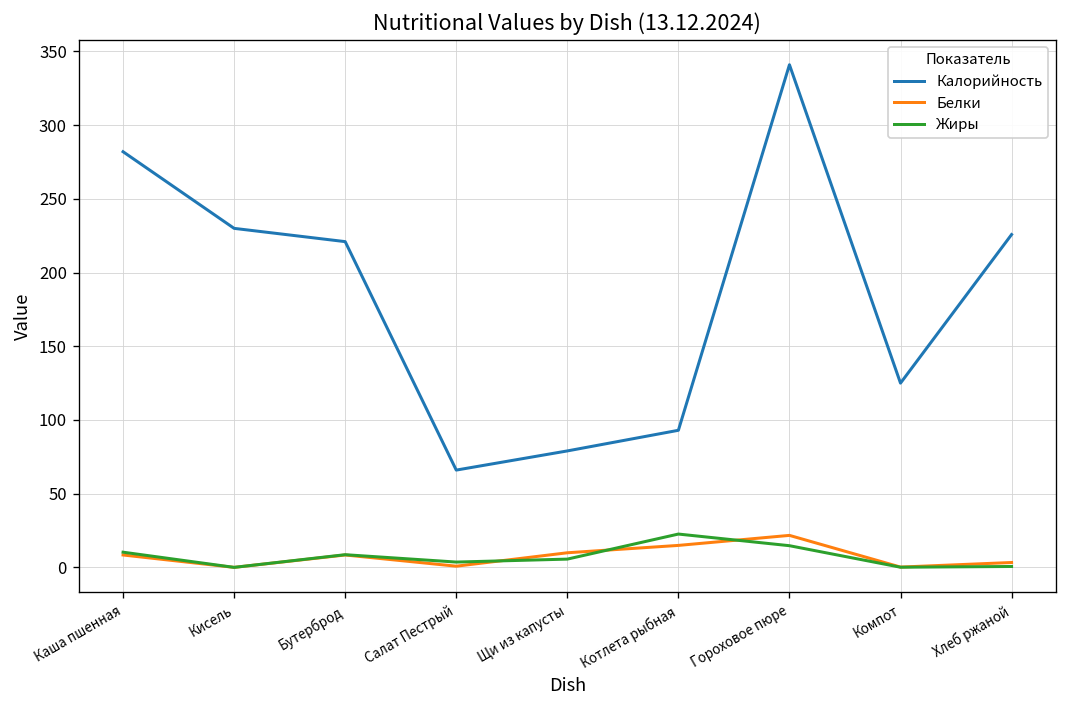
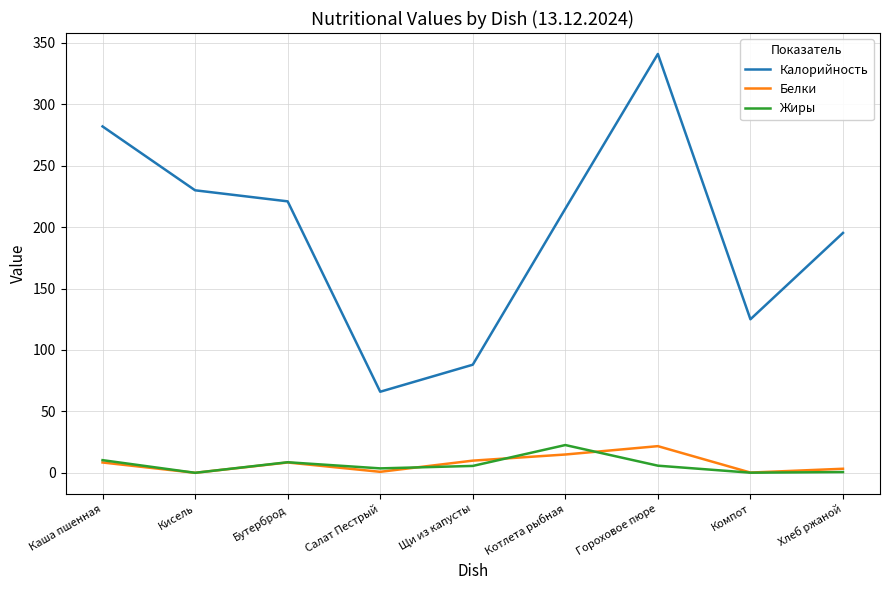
Калорийность, Щи из капусты: 79 -> 88
Калорийность, Котлета рыбная: 93 -> 215
Жиры, Гороховое пюре: 15 -> 6
Калорийность, Хлеб ржаной: 226 -> 195
